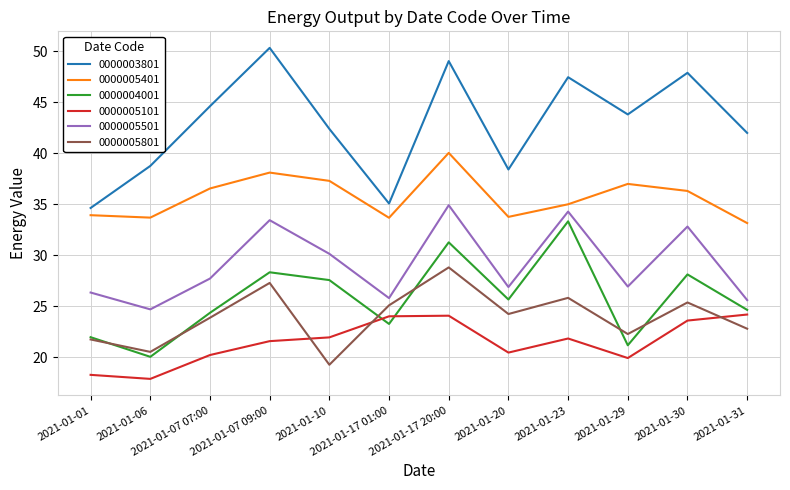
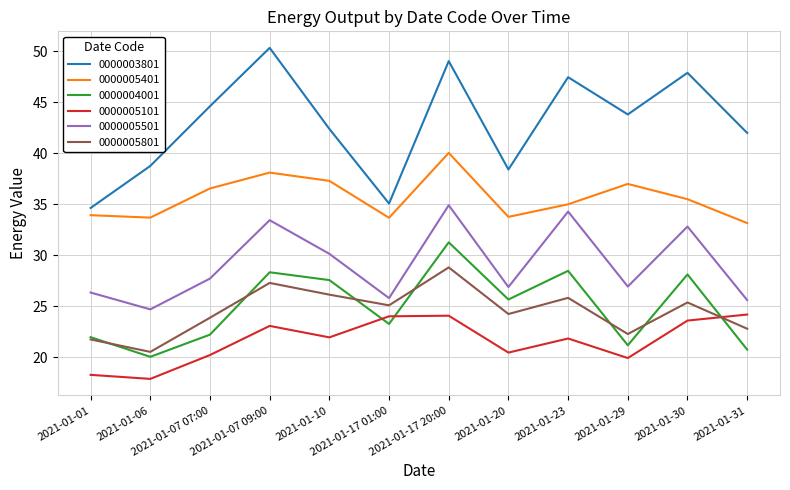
0000004001, 2021-01-07 07:00: 24.3 -> 22.2
0000005101, 2021-01-07 09:00: 21.6 -> 23.1
0000005801, 2021-01-10: 19.3 -> 26.1
0000004001, 2021-01-23: 33.3 -> 28.5
0000005401, 2021-01-30: 36.3 -> 35.5
0000004001, 2021-01-31: 24.6 -> 20.7
